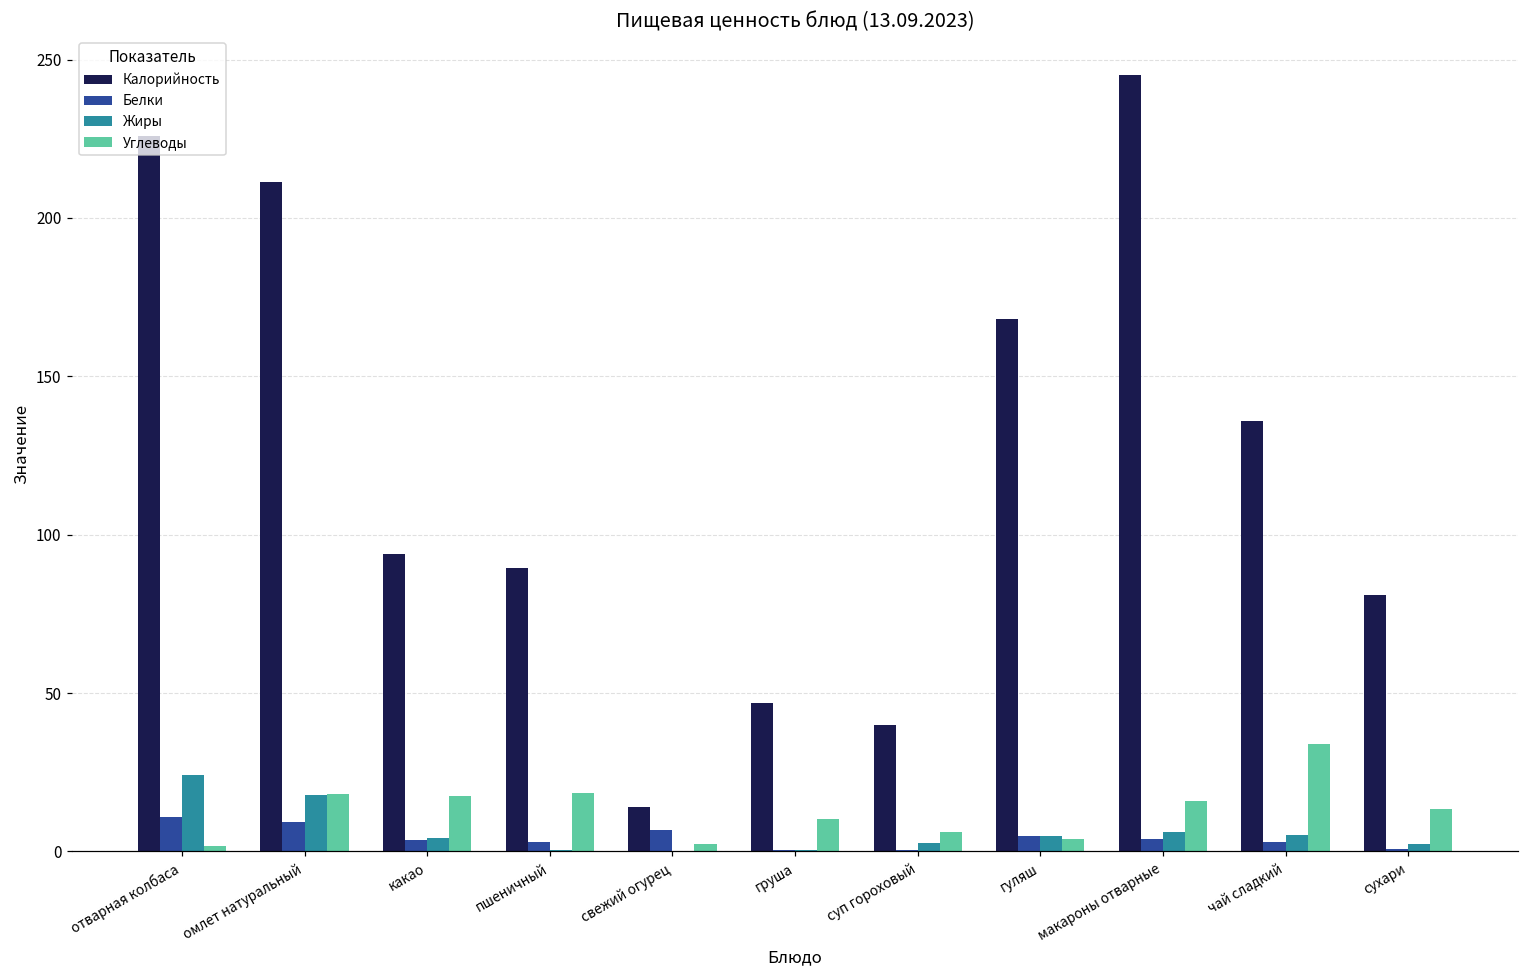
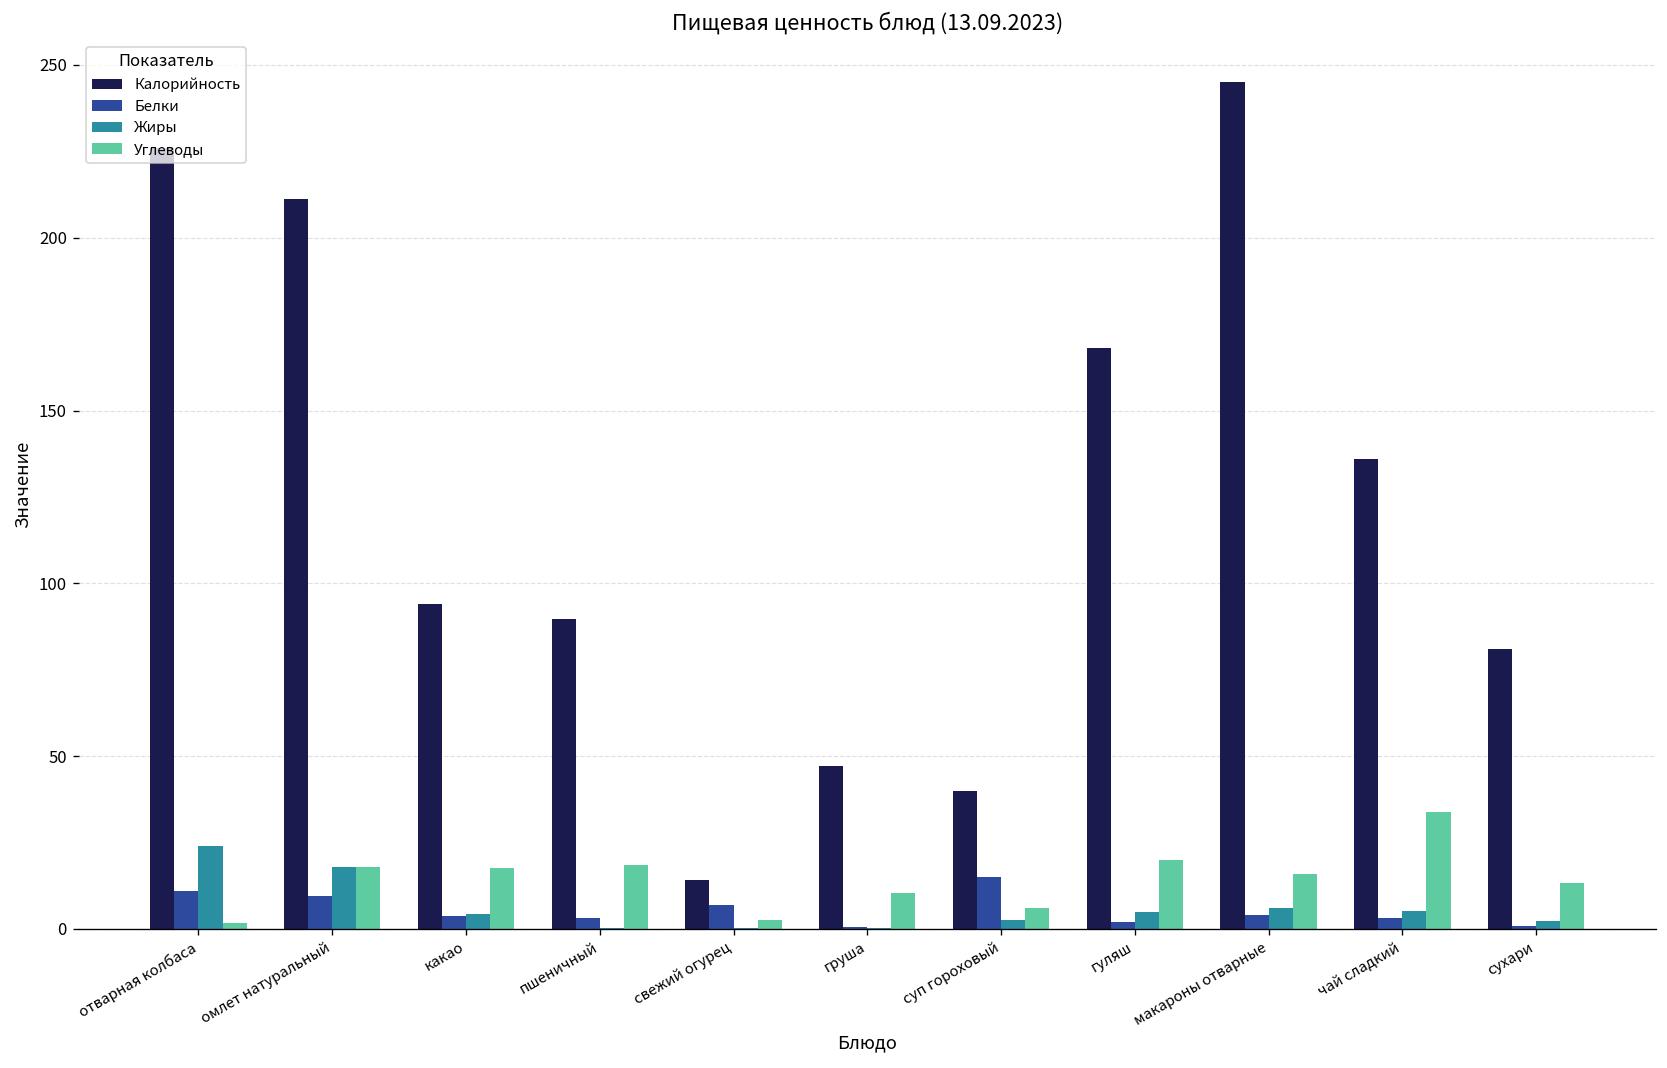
Белки, суп гороховый: 1 -> 15
Белки, гуляш: 5 -> 2
Углеводы, гуляш: 4 -> 20
